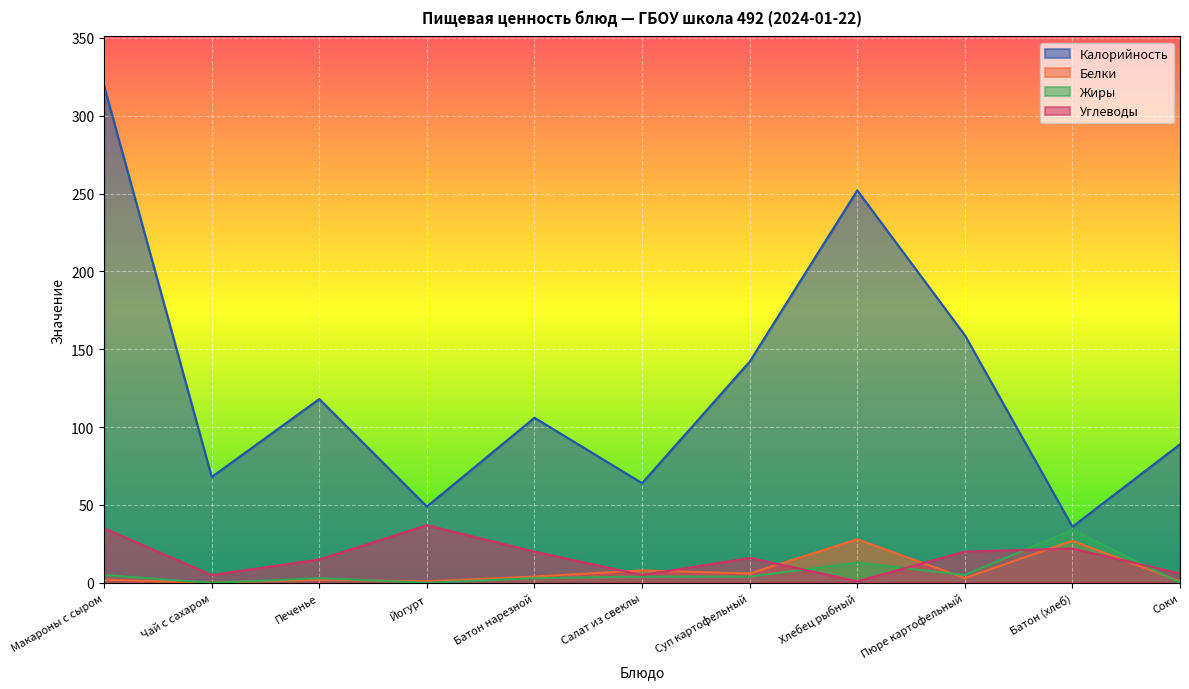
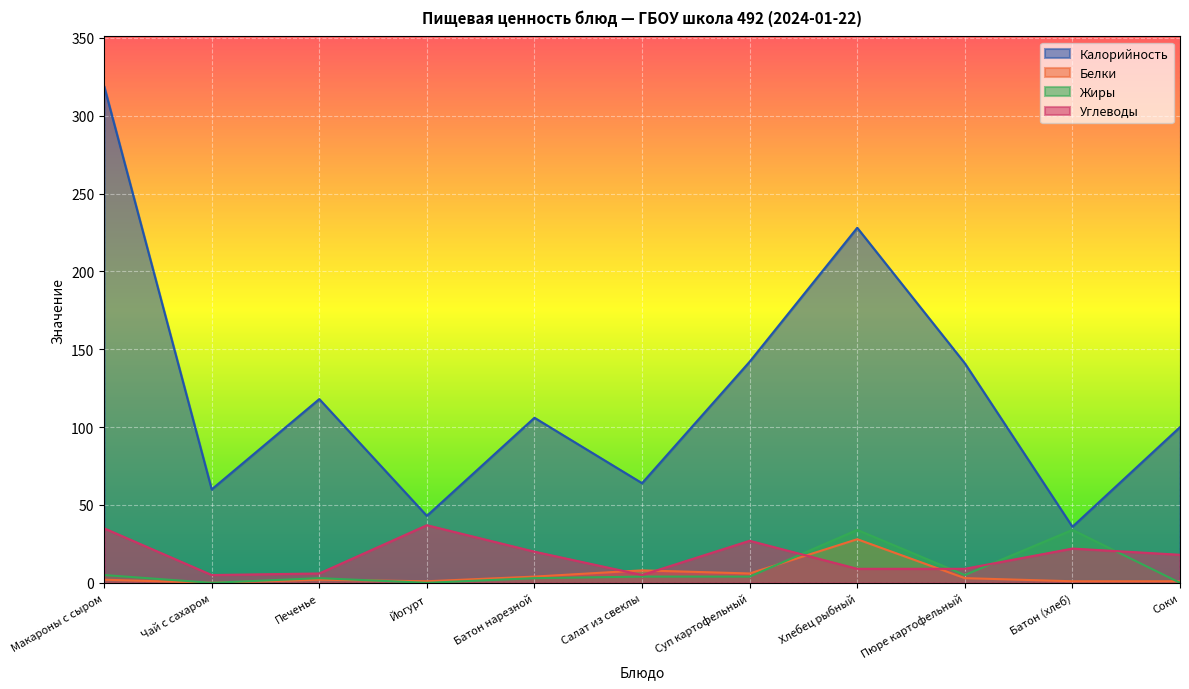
Калорийность, Чай с сахаром: 68 -> 60
Углеводы, Печенье: 15 -> 6
Калорийность, Йогурт: 49 -> 43
Углеводы, Суп картофельный: 16 -> 27
Калорийность, Хлебец рыбный: 252 -> 228
Жиры, Хлебец рыбный: 13 -> 34
Углеводы, Хлебец рыбный: 1 -> 9
Калорийность, Пюре картофельный: 159 -> 141
Углеводы, Пюре картофельный: 20 -> 9
Белки, Батон (хлеб): 27 -> 1
Калорийность, Соки: 89 -> 100
Углеводы, Соки: 6 -> 18
